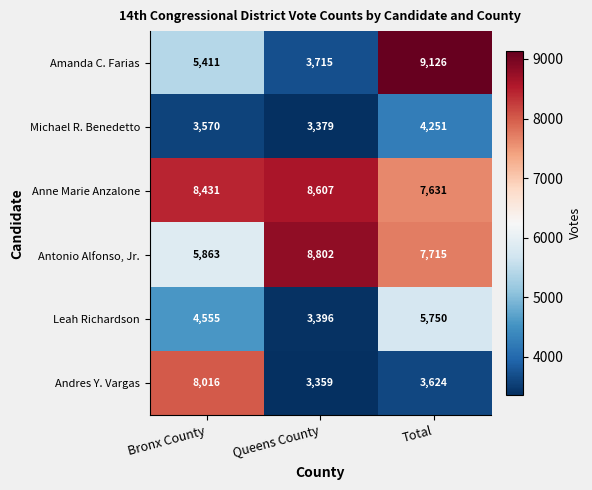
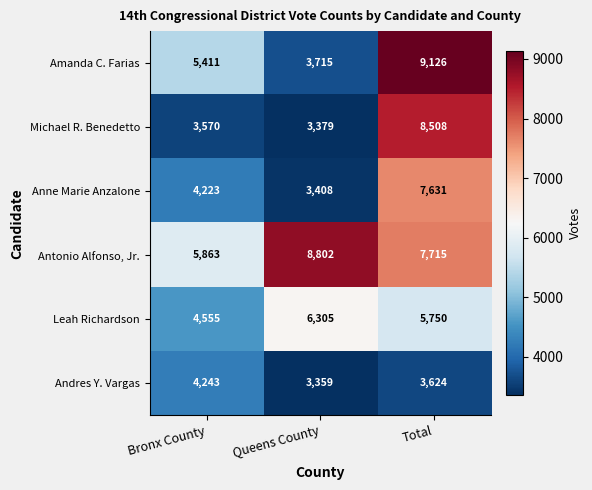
Michael R. Benedetto, Total: 4,251 -> 8,508
Anne Marie Anzalone, Bronx County: 8,431 -> 4,223
Anne Marie Anzalone, Queens County: 8,607 -> 3,408
Leah Richardson, Queens County: 3,396 -> 6,305
Andres Y. Vargas, Bronx County: 8,016 -> 4,243
